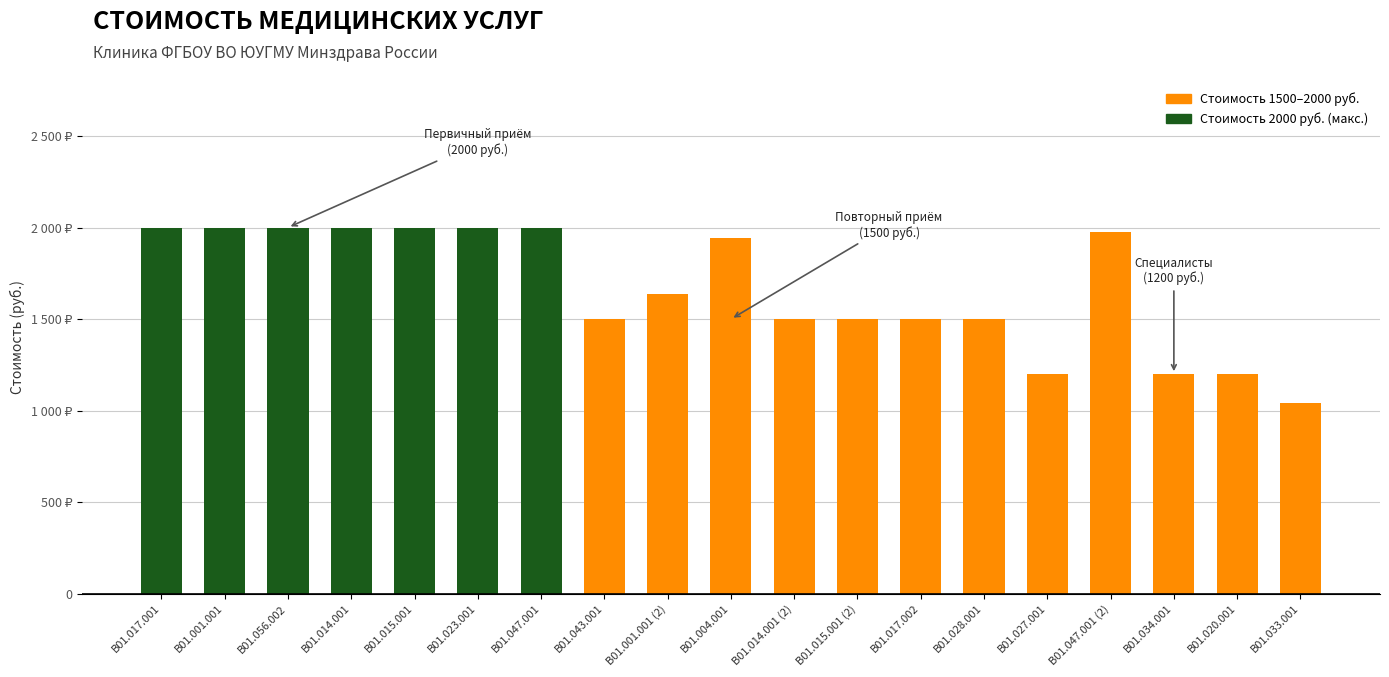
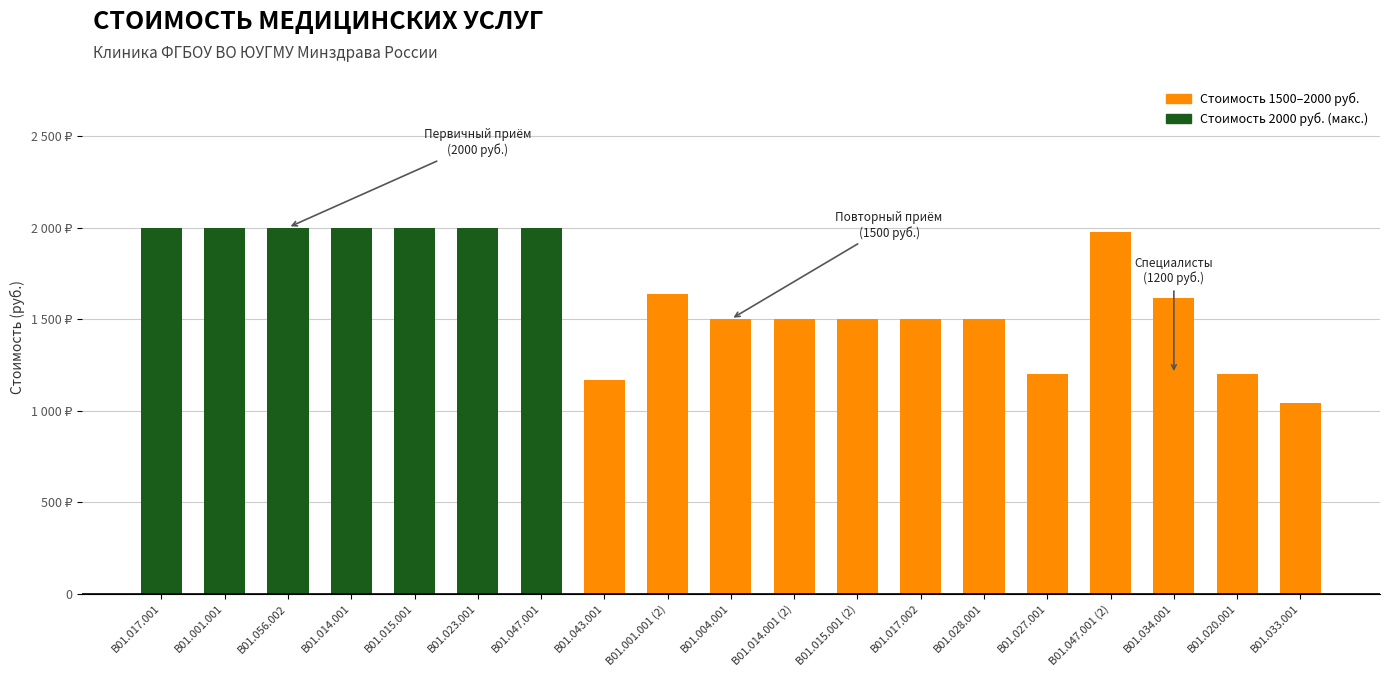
B01.043.001: 1500 ₽ -> 1170 ₽
B01.004.001: 1940 ₽ -> 1500 ₽
B01.034.001: 1200 ₽ -> 1620 ₽
